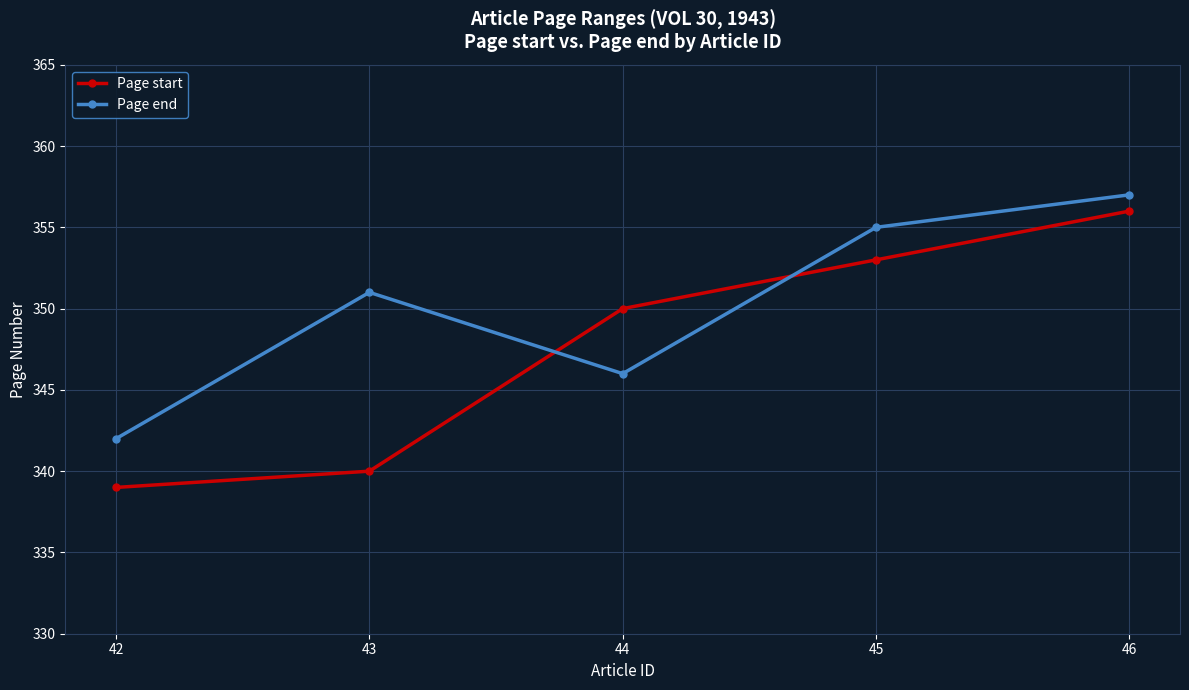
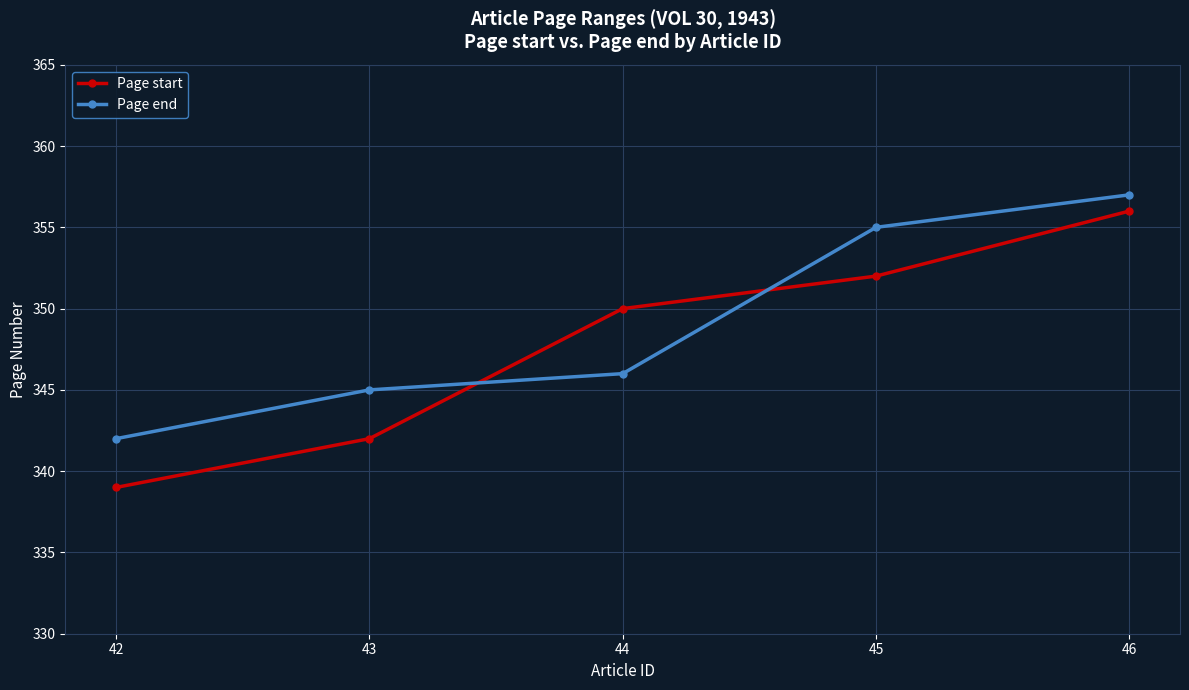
Page start, 43: 340 -> 342
Page end, 43: 351 -> 345
Page start, 45: 353 -> 352
